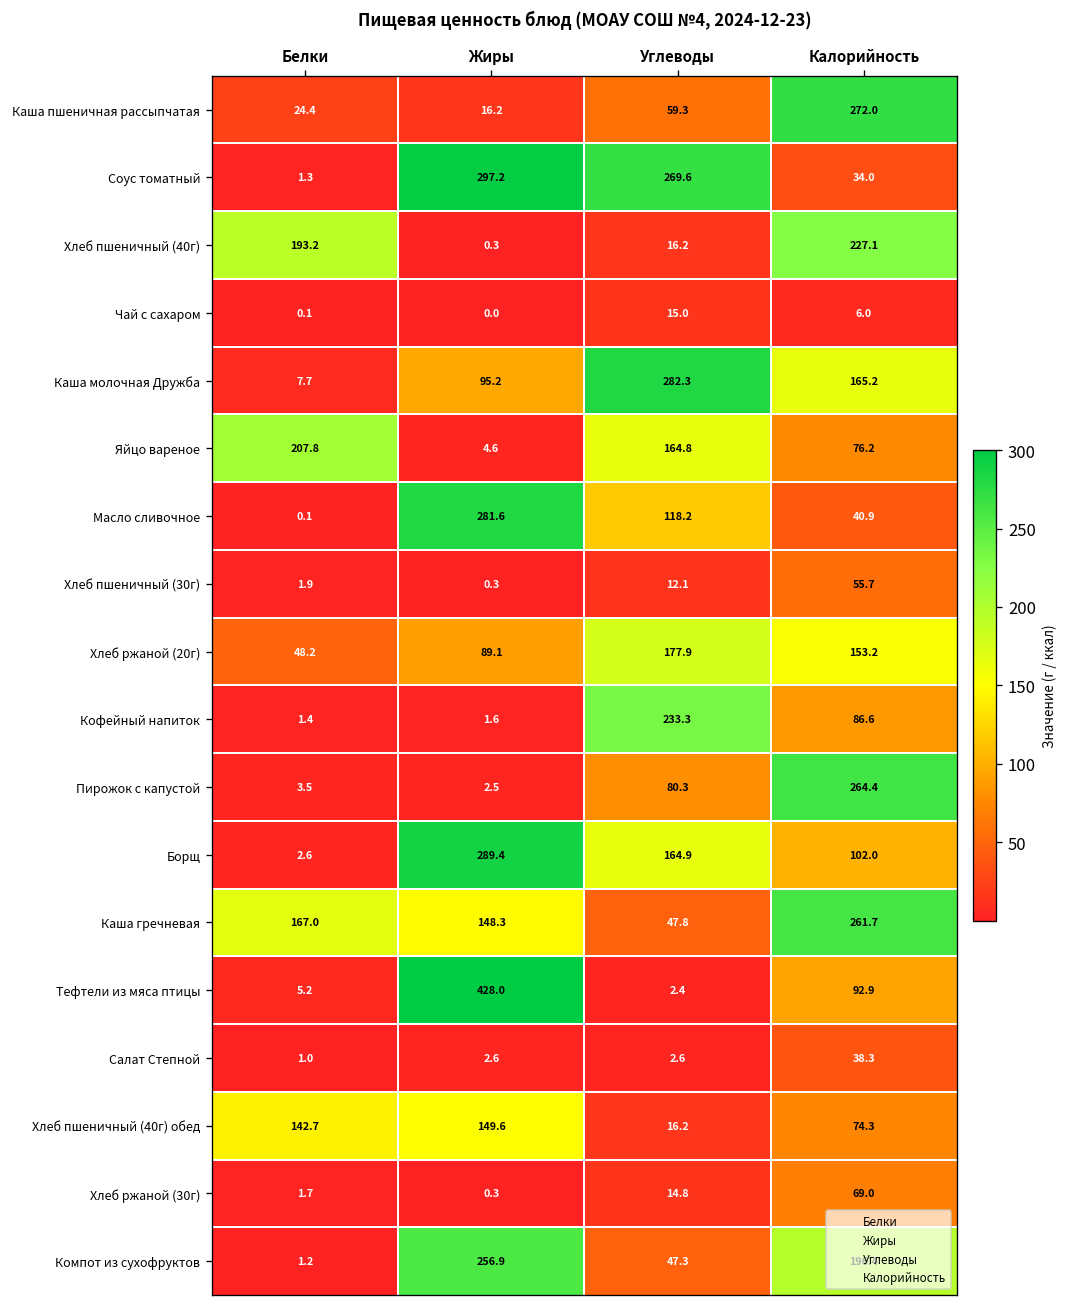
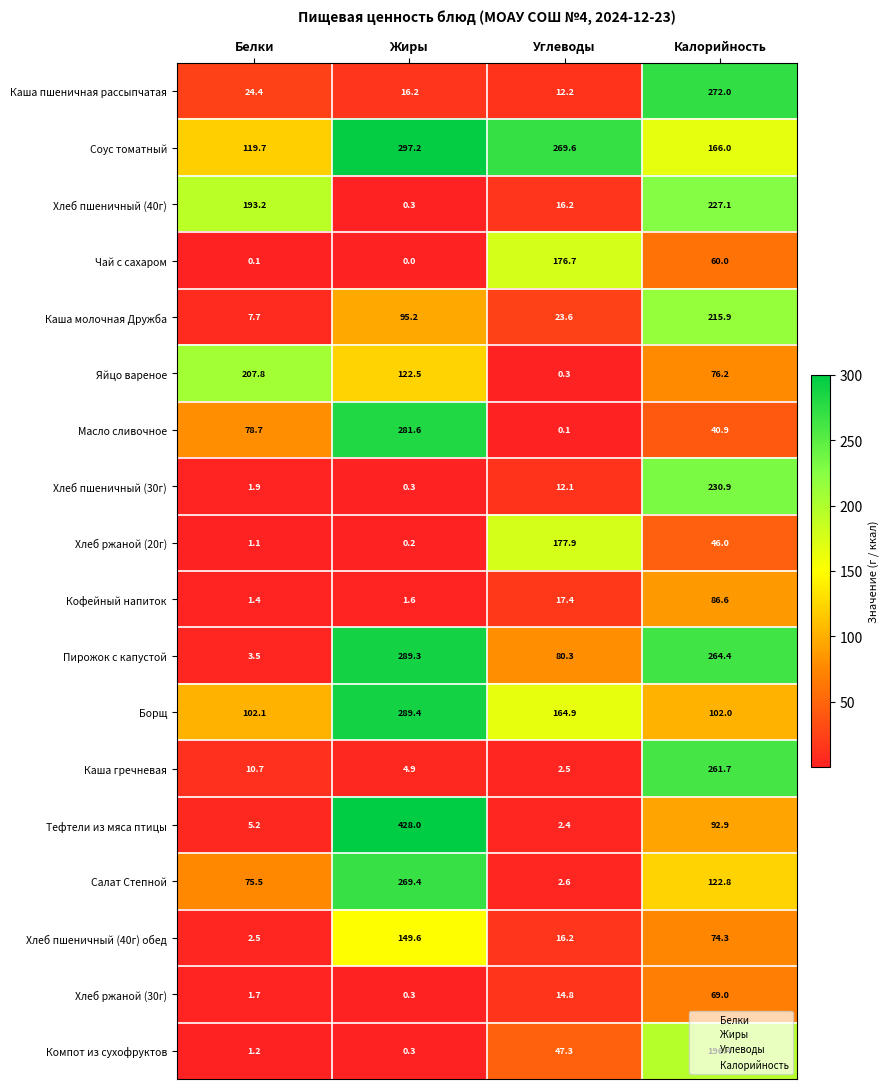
Каша пшеничная рассыпчатая, Углеводы: 59.3 -> 12.2
Соус томатный, Белки: 1.3 -> 119.7
Соус томатный, Калорийность: 34.0 -> 166.0
Чай с сахаром, Углеводы: 15.0 -> 176.7
Чай с сахаром, Калорийность: 6.0 -> 60.0
Каша молочная Дружба, Углеводы: 282.3 -> 23.6
Каша молочная Дружба, Калорийность: 165.2 -> 215.9
Яйцо вареное, Жиры: 4.6 -> 122.5
Яйцо вареное, Углеводы: 164.8 -> 0.3
Масло сливочное, Белки: 0.1 -> 78.7
Масло сливочное, Углеводы: 118.2 -> 0.1
Хлеб пшеничный (30г), Калорийность: 55.7 -> 230.9
Хлеб ржаной (20г), Белки: 48.2 -> 1.1
Хлеб ржаной (20г), Жиры: 89.1 -> 0.2
Хлеб ржаной (20г), Калорийность: 153.2 -> 46.0
Кофейный напиток, Углеводы: 233.3 -> 17.4
Пирожок с капустой, Жиры: 2.5 -> 289.3
Борщ, Белки: 2.6 -> 102.1
Каша гречневая, Белки: 167.0 -> 10.7
Каша гречневая, Жиры: 148.3 -> 4.9
Каша гречневая, Углеводы: 47.8 -> 2.5
Салат Степной, Белки: 1.0 -> 75.5
Салат Степной, Жиры: 2.6 -> 269.4
Салат Степной, Калорийность: 38.3 -> 122.8
Хлеб пшеничный (40г) обед, Белки: 142.7 -> 2.5
Компот из сухофруктов, Жиры: 256.9 -> 0.3
